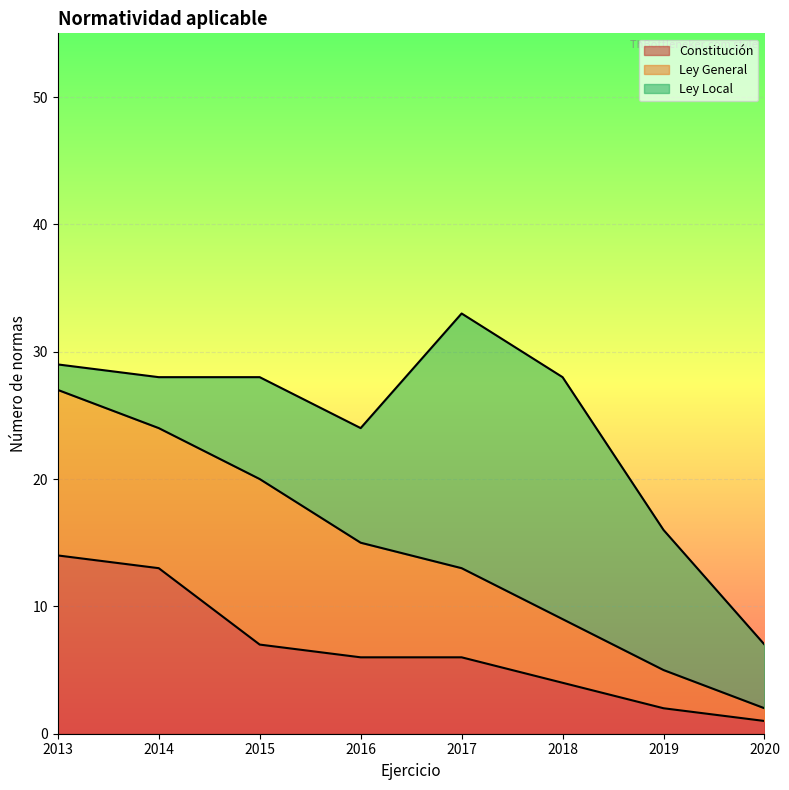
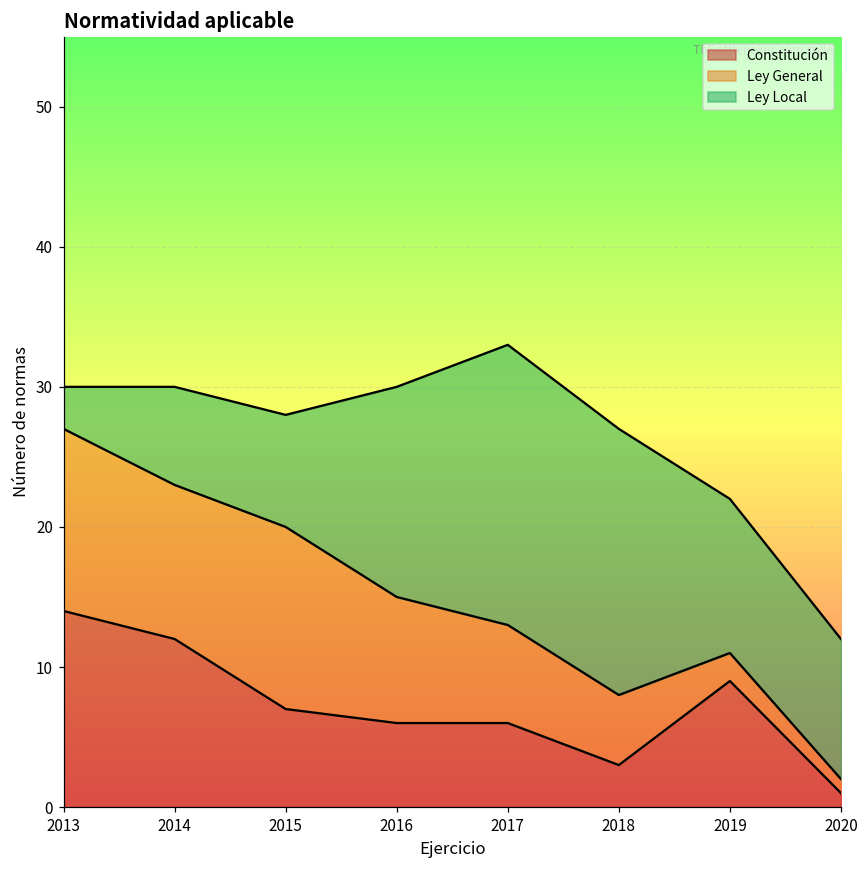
Ley Local, 2013: 2 -> 3
Constitución, 2014: 13 -> 12
Ley Local, 2014: 4 -> 7
Ley Local, 2016: 9 -> 15
Constitución, 2018: 4 -> 3
Constitución, 2019: 2 -> 9
Ley General, 2019: 3 -> 2
Ley Local, 2020: 5 -> 10
